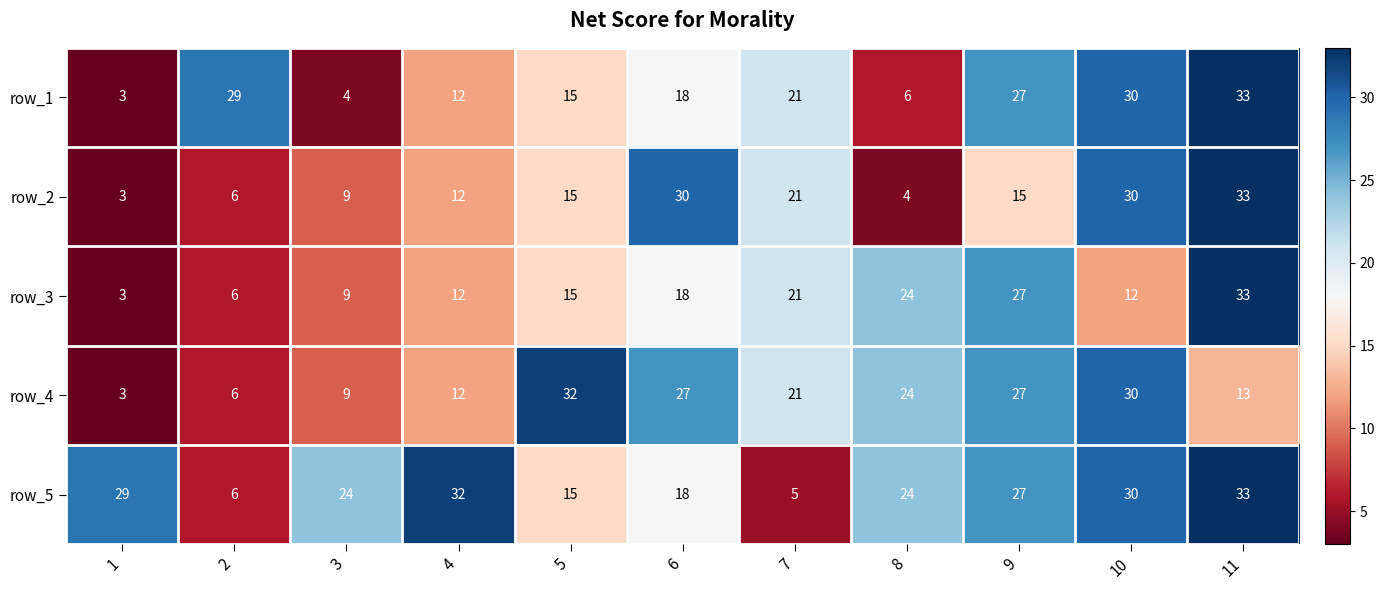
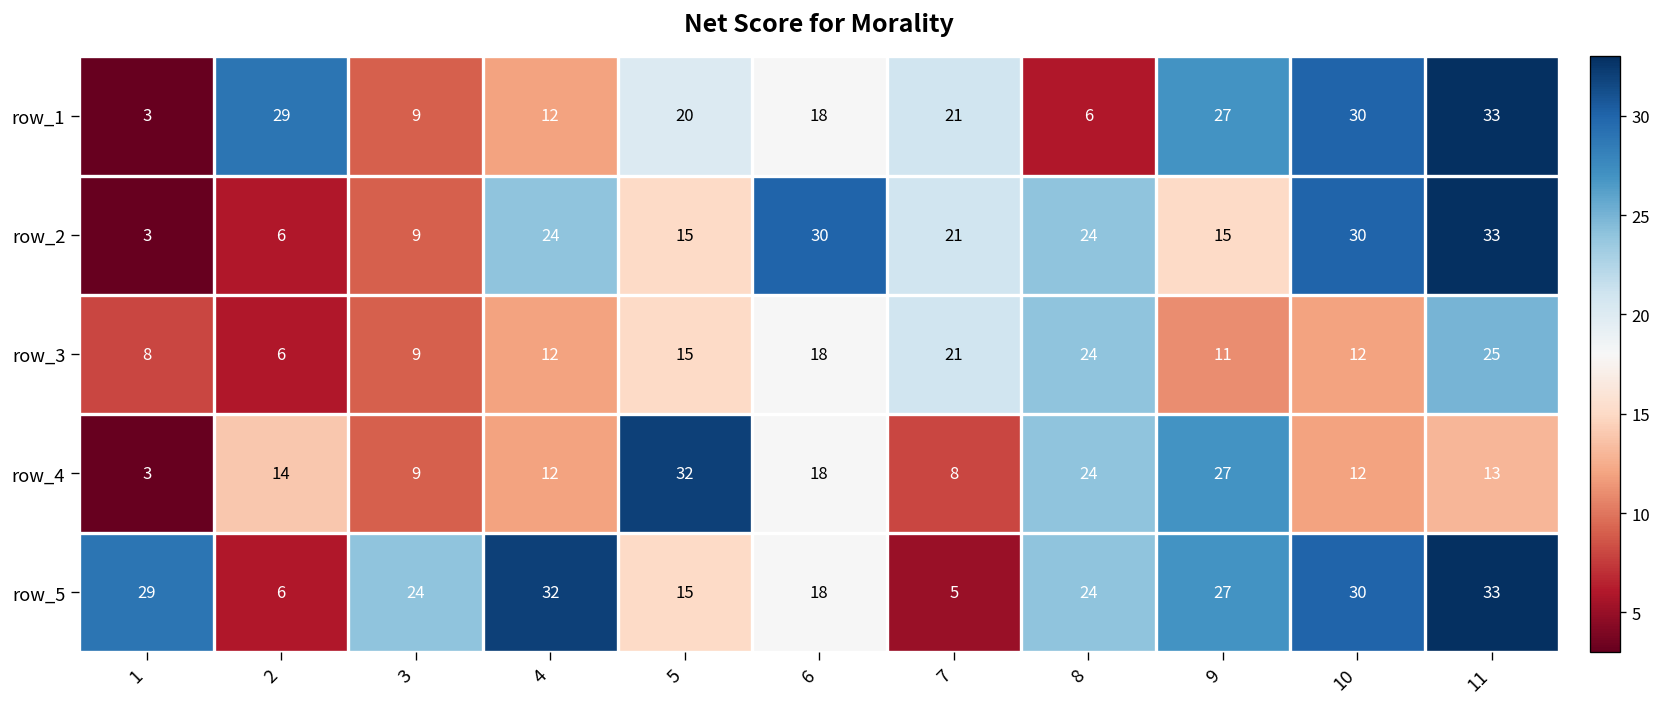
row_1, 3: 4 -> 9
row_1, 5: 15 -> 20
row_2, 4: 12 -> 24
row_2, 8: 4 -> 24
row_3, 1: 3 -> 8
row_3, 9: 27 -> 11
row_3, 11: 33 -> 25
row_4, 2: 6 -> 14
row_4, 6: 27 -> 18
row_4, 7: 21 -> 8
row_4, 10: 30 -> 12
